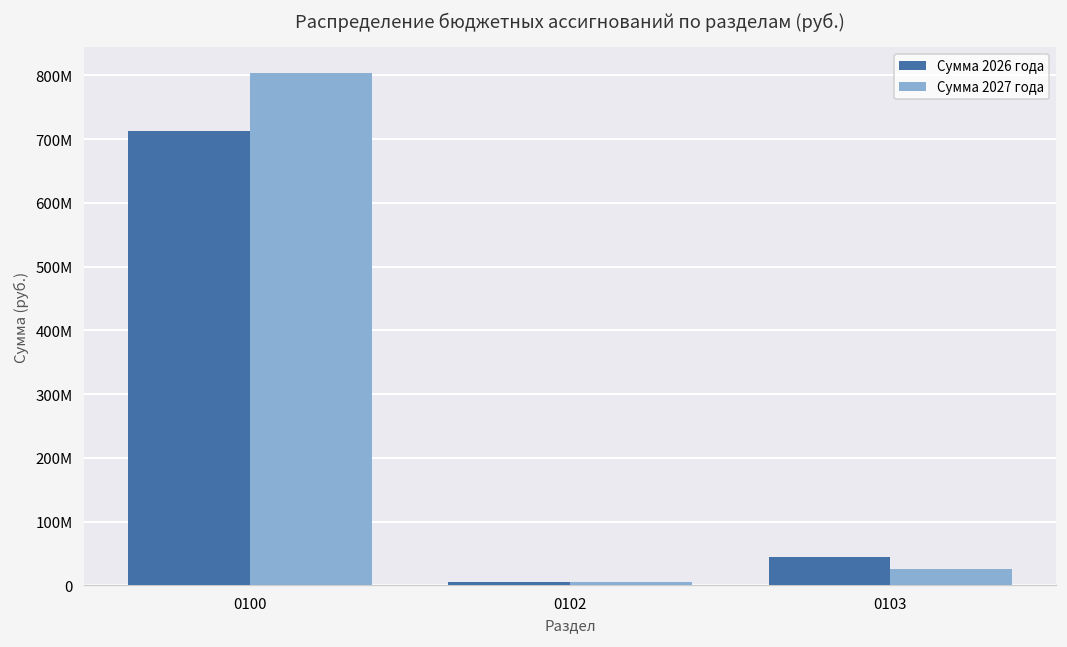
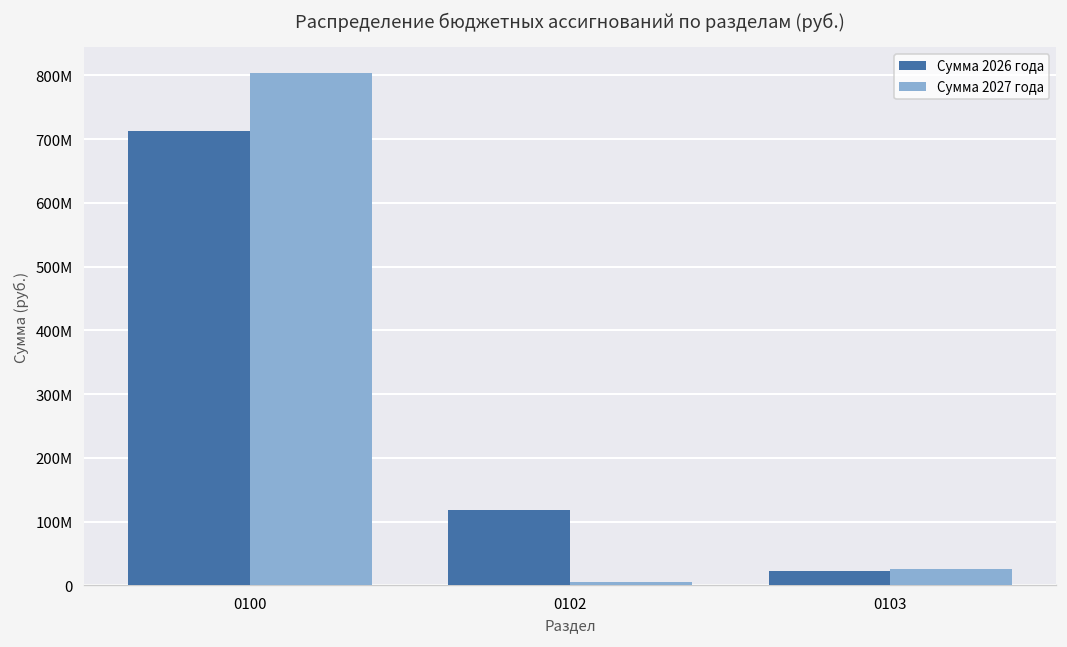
Сумма 2026 года, 0102: 10000000 -> 120000000
Сумма 2026 года, 0103: 40000000 -> 20000000
